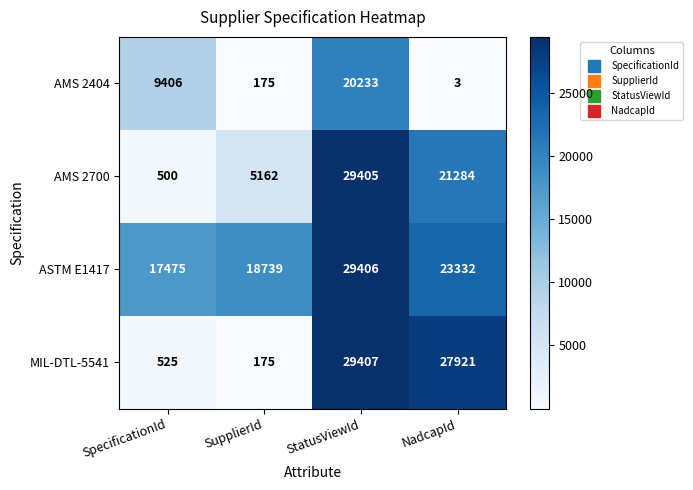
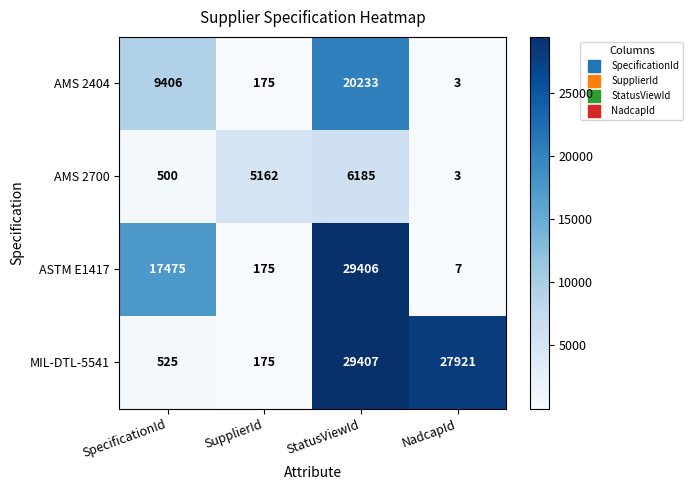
AMS 2700, StatusViewId: 29405 -> 6185
AMS 2700, NadcapId: 21284 -> 3
ASTM E1417, SupplierId: 18739 -> 175
ASTM E1417, NadcapId: 23332 -> 7
